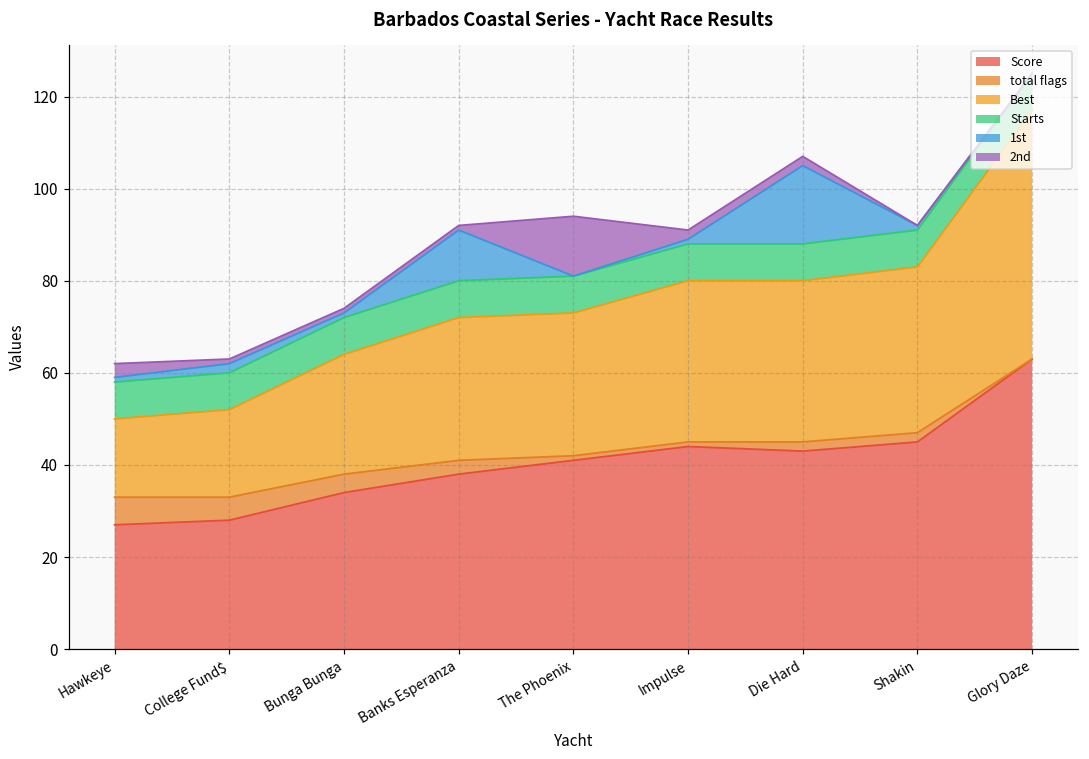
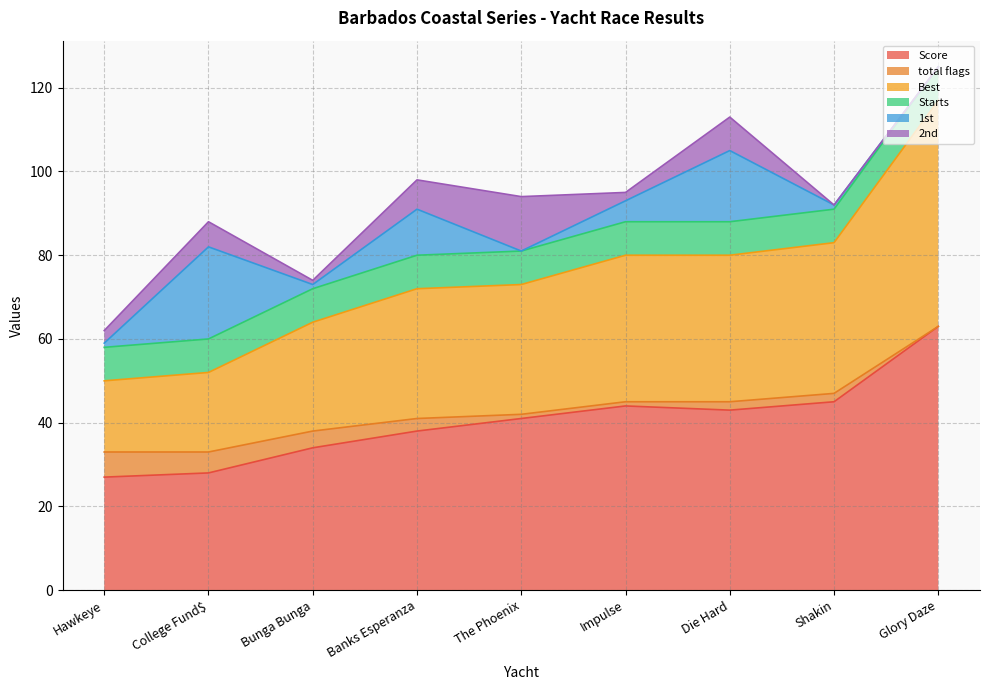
1st, College Fund$: 2 -> 22
2nd, College Fund$: 1 -> 6
2nd, Banks Esperanza: 1 -> 7
1st, Impulse: 1 -> 5
2nd, Die Hard: 2 -> 8
